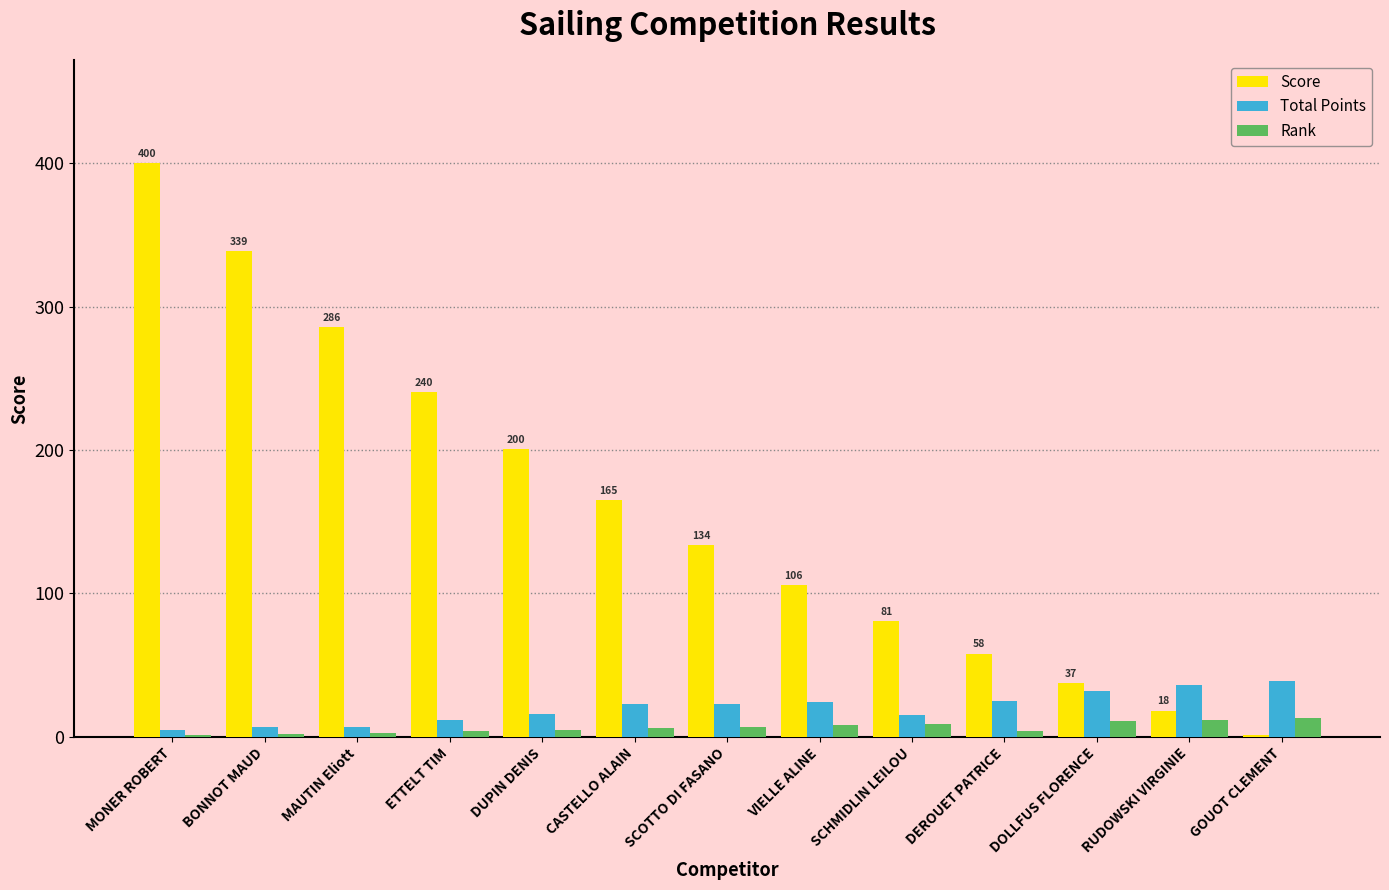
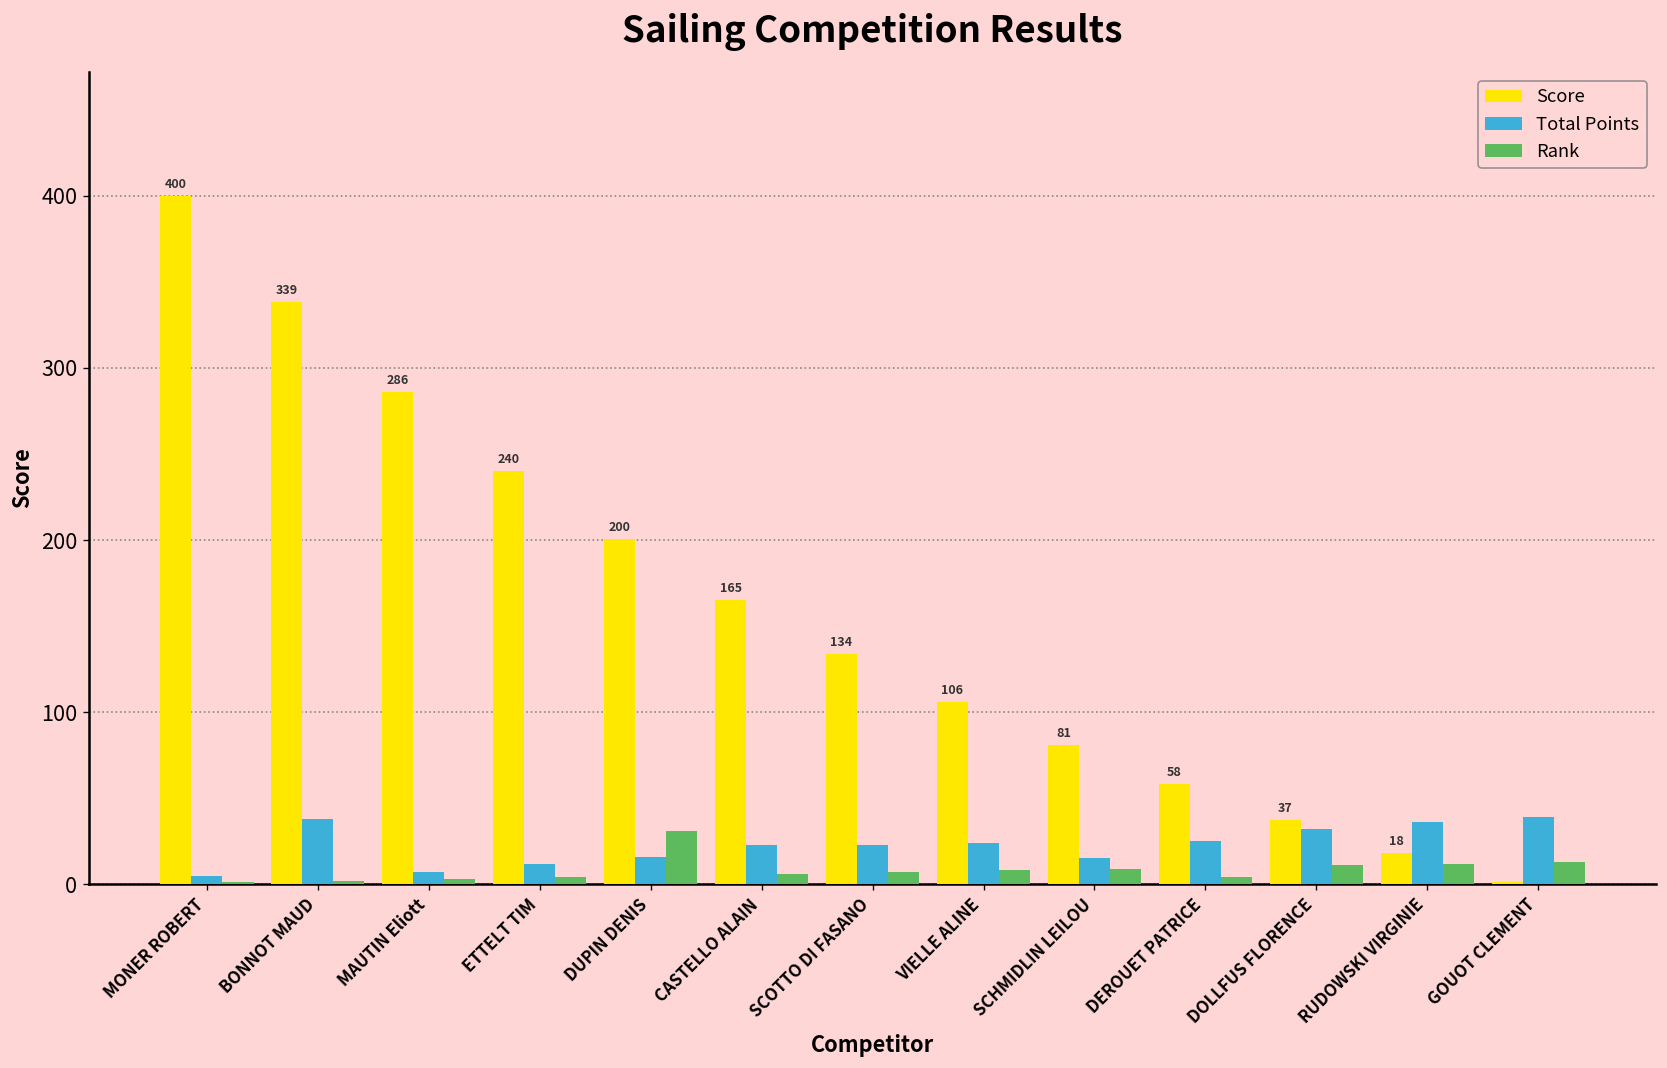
Total Points, BONNOT MAUD: 7 -> 38
Rank, DUPIN DENIS: 5 -> 31
